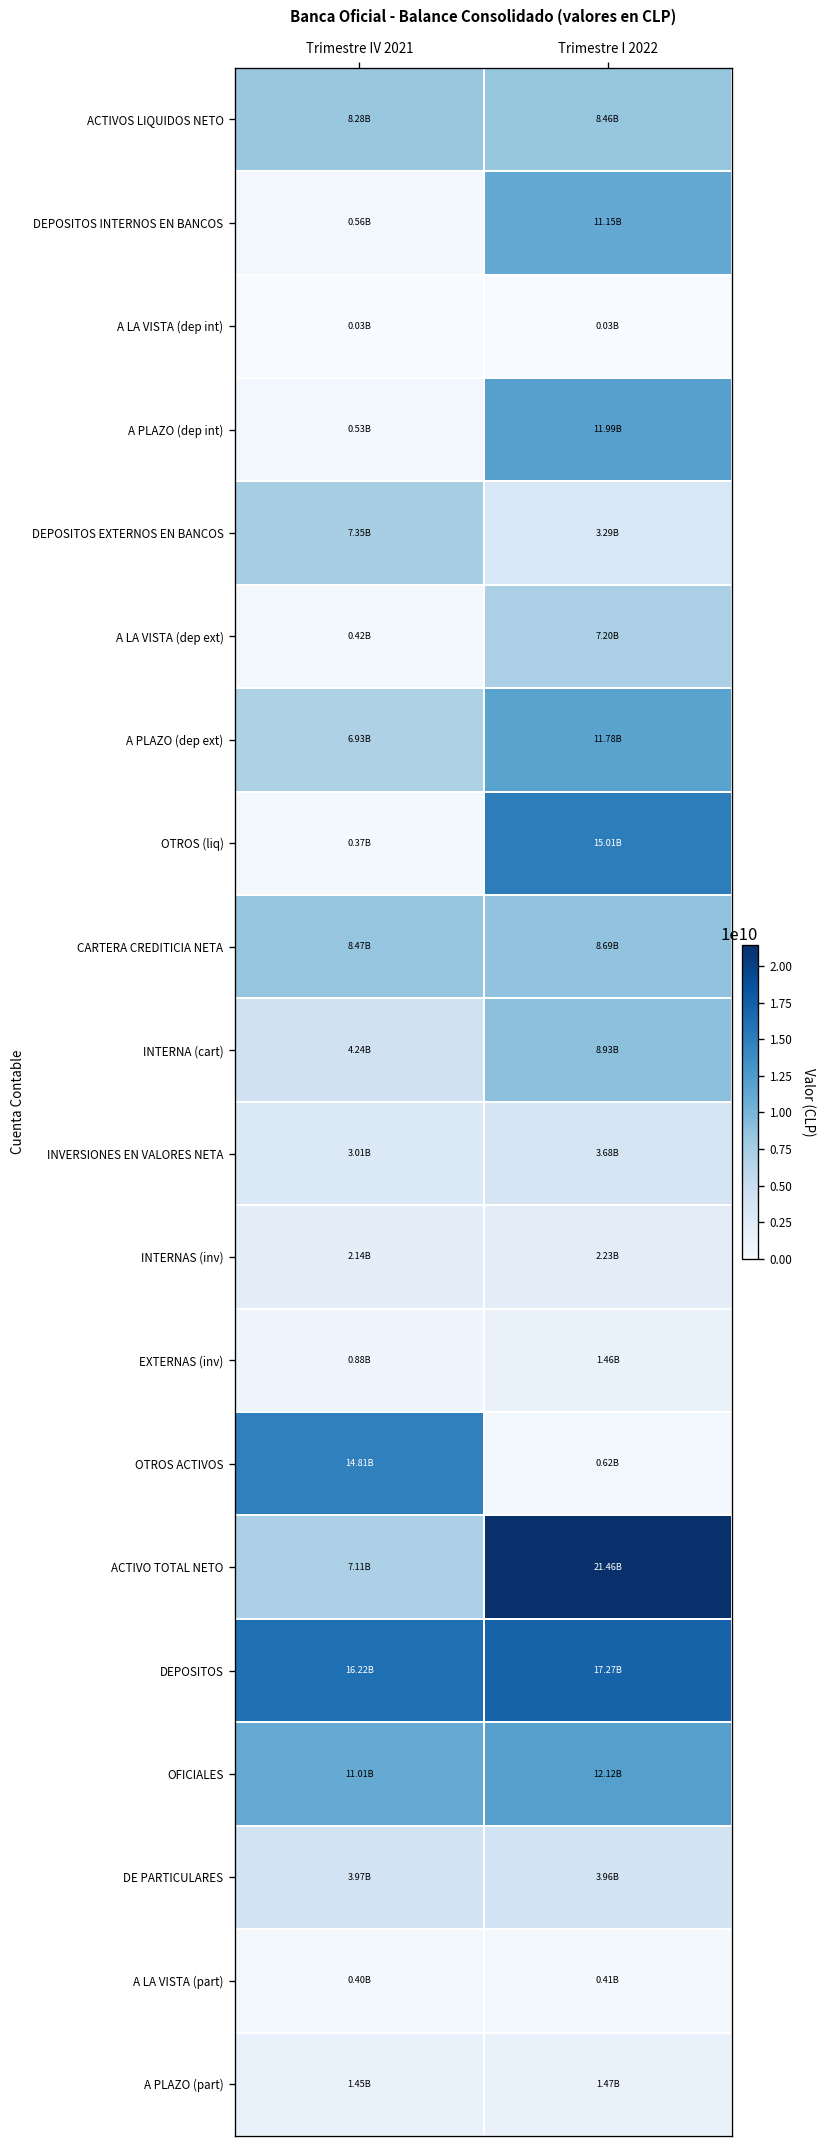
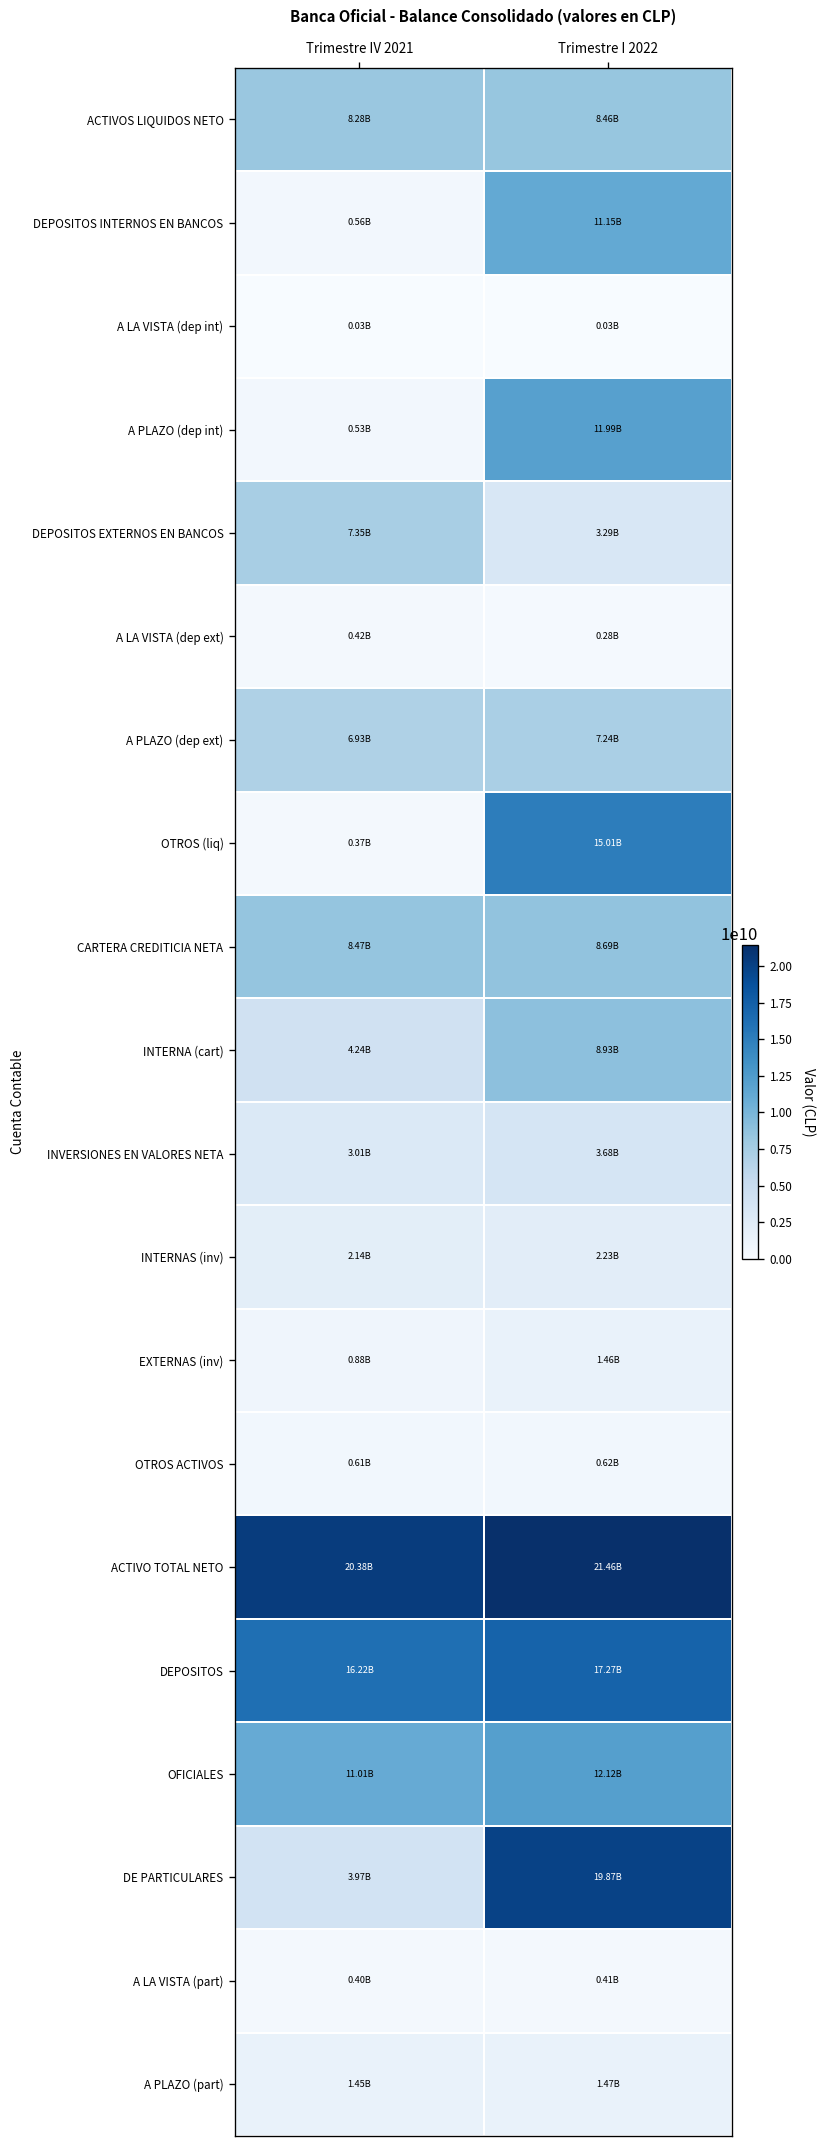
A LA VISTA (dep ext), Trimestre I 2022: 7.20B -> 0.28B
A PLAZO (dep ext), Trimestre I 2022: 11.78B -> 7.24B
OTROS ACTIVOS, Trimestre IV 2021: 14.81B -> 0.61B
ACTIVO TOTAL NETO, Trimestre IV 2021: 7.11B -> 20.38B
DE PARTICULARES, Trimestre I 2022: 3.96B -> 19.87B
